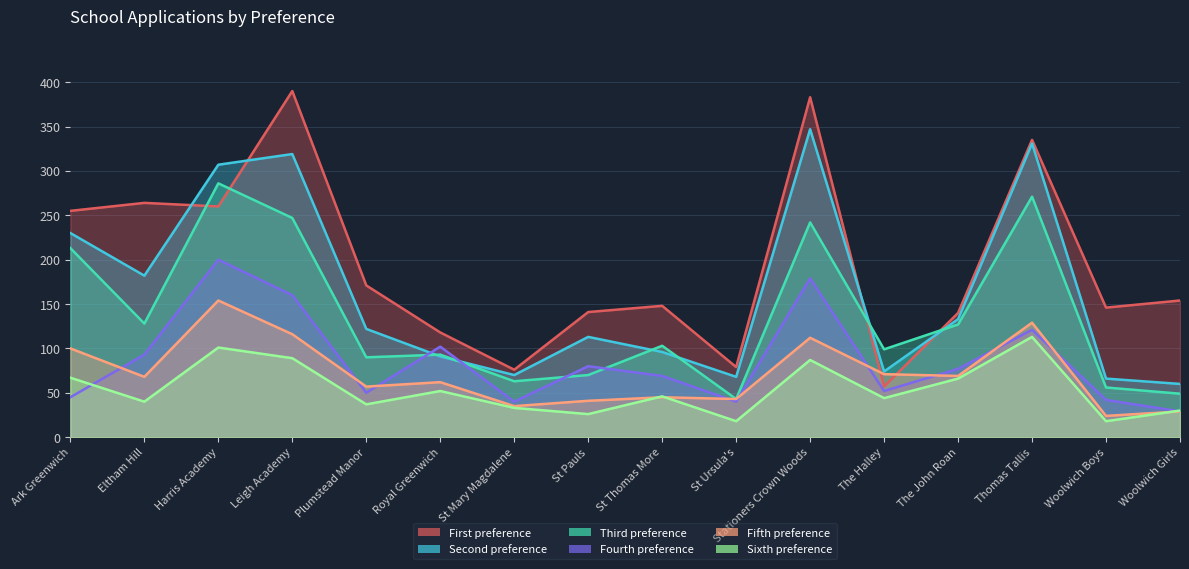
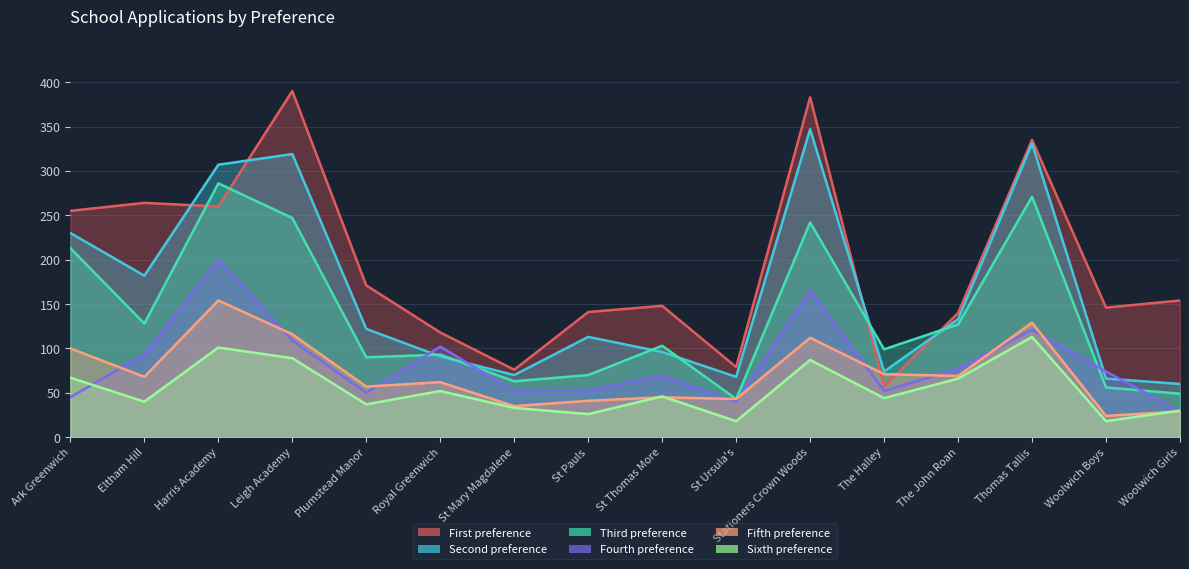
Fourth preference, Leigh Academy: 160 -> 110
Fourth preference, St Mary Magdalene: 40 -> 50
Fourth preference, St Pauls: 80 -> 50
Fourth preference, Stationers Crown Woods: 180 -> 170
Fourth preference, Woolwich Boys: 40 -> 70
